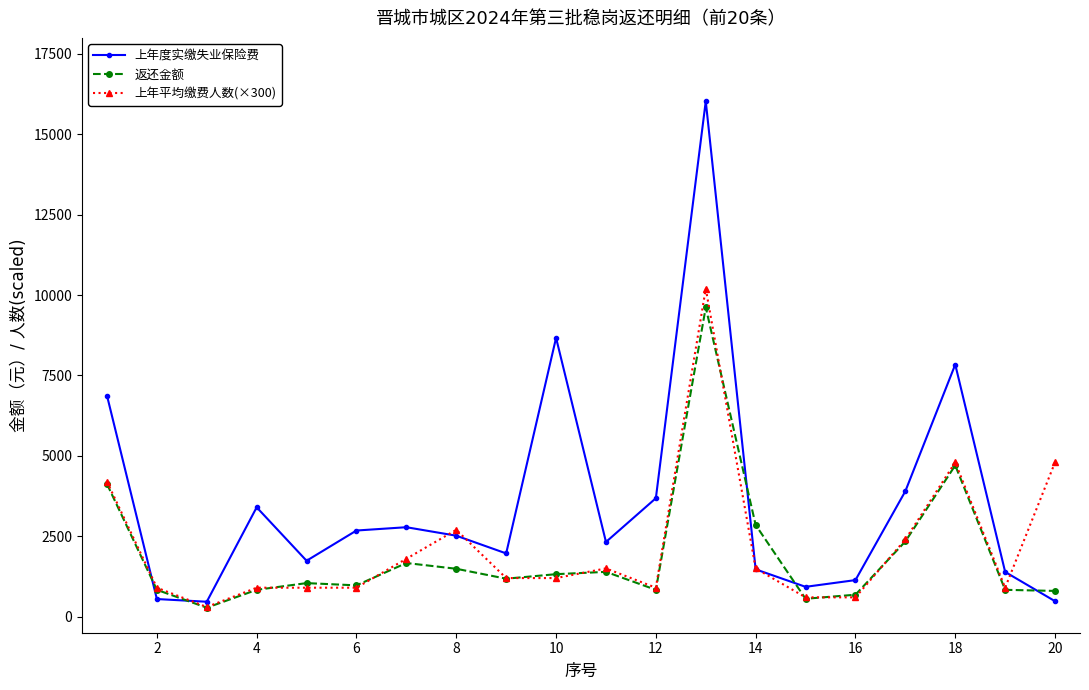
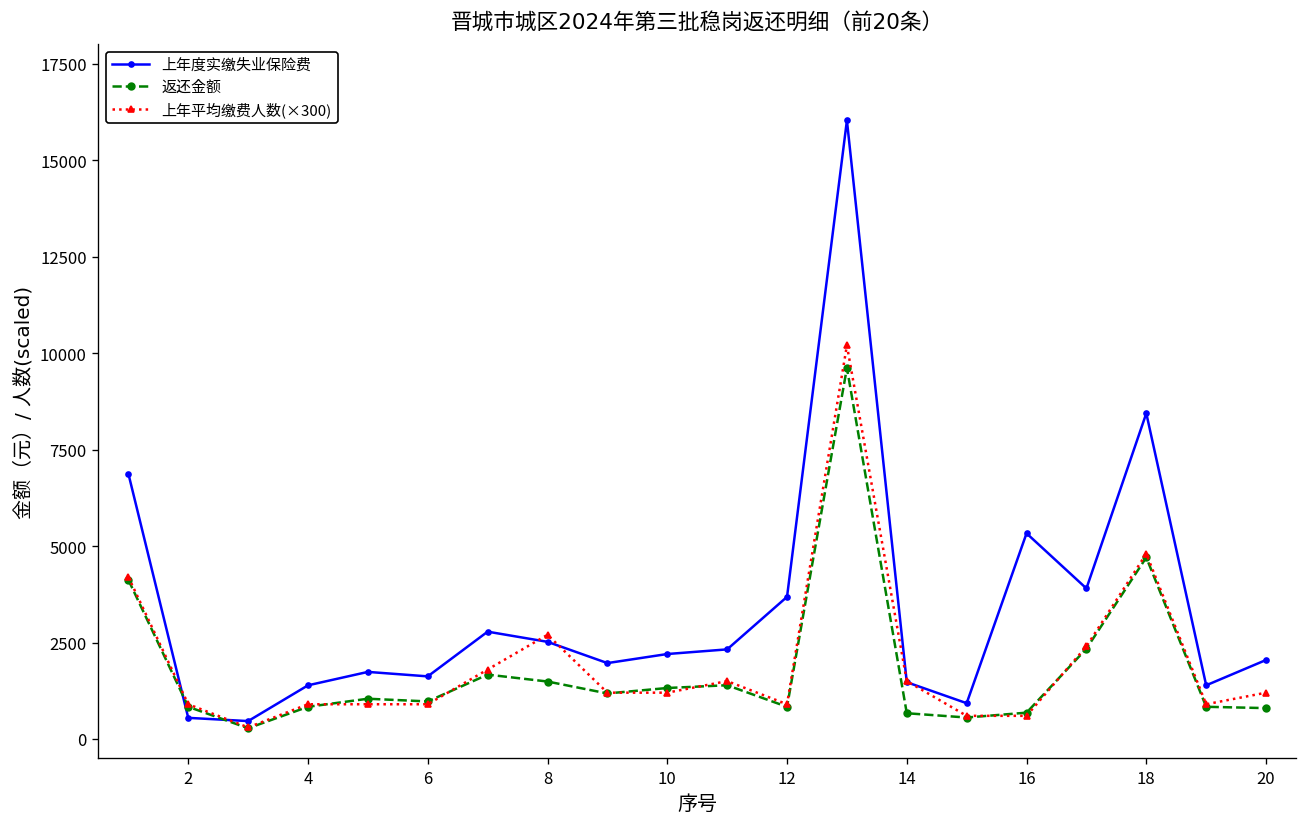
上年度实缴失业保险费, 4: 3400 -> 1400
上年度实缴失业保险费, 6: 2700 -> 1600
上年度实缴失业保险费, 10: 8700 -> 2200
返还金额, 14: 2900 -> 700
上年度实缴失业保险费, 16: 1100 -> 5300
上年度实缴失业保险费, 18: 7800 -> 8400
上年度实缴失业保险费, 20: 500 -> 2000
上年平均缴费人数(×300), 20: 4800 -> 1200
